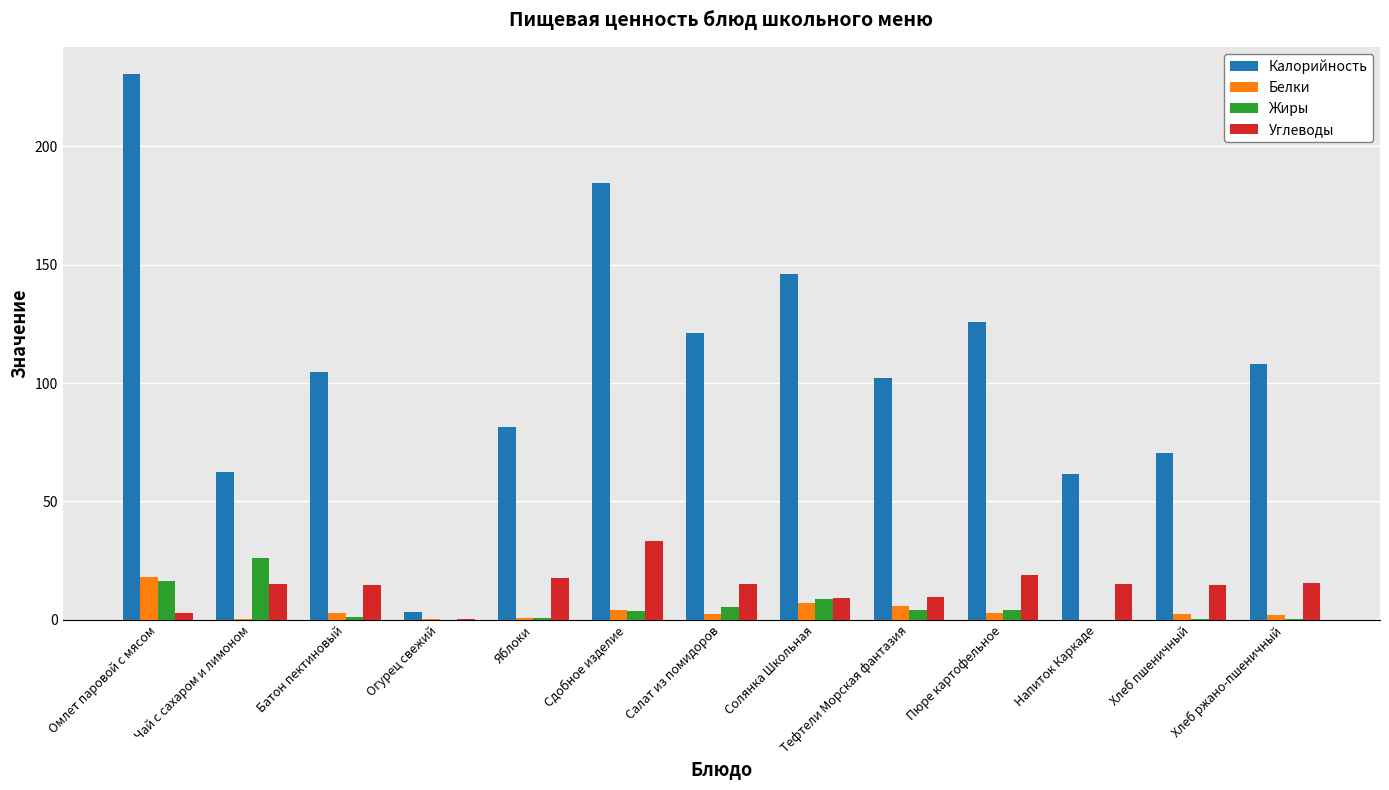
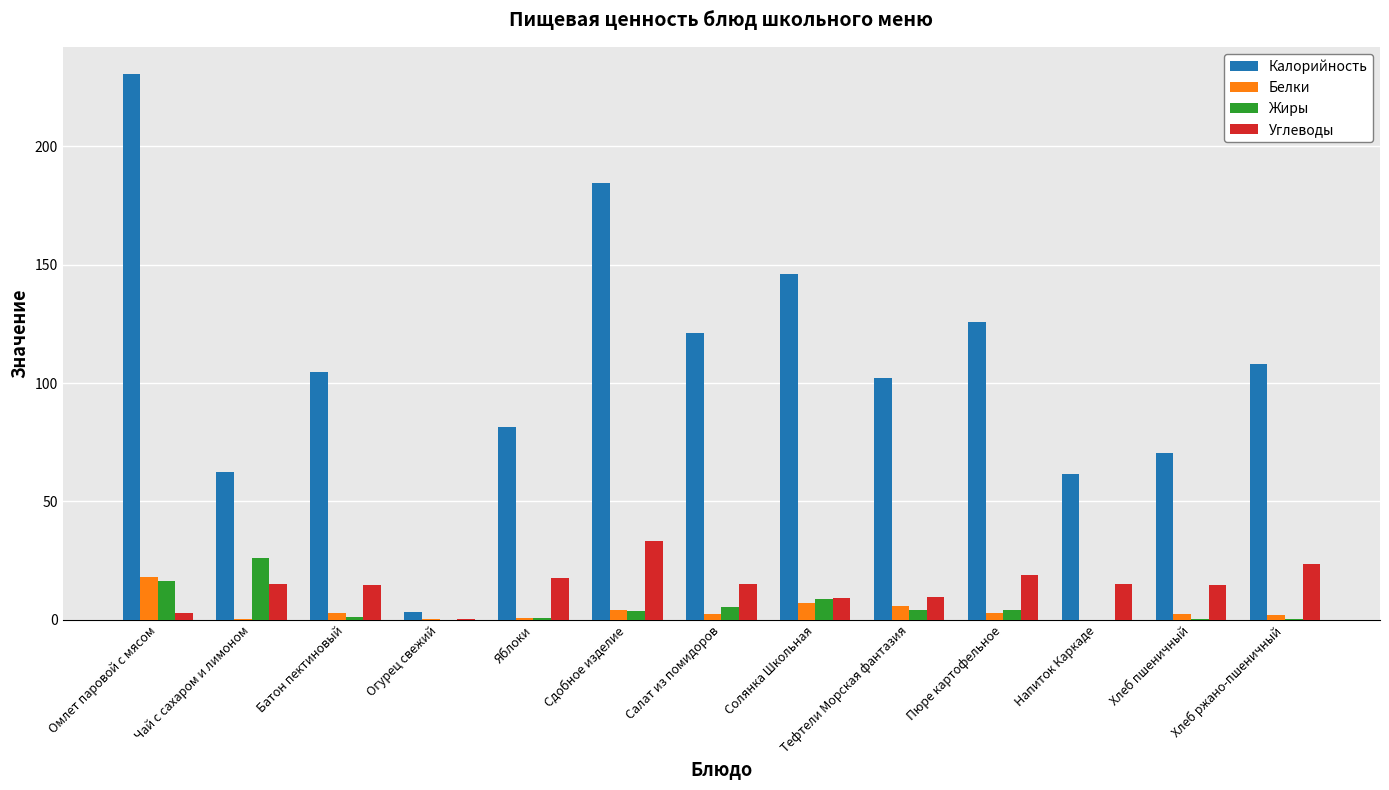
Углеводы, Хлеб ржано-пшеничный: 16 -> 24
